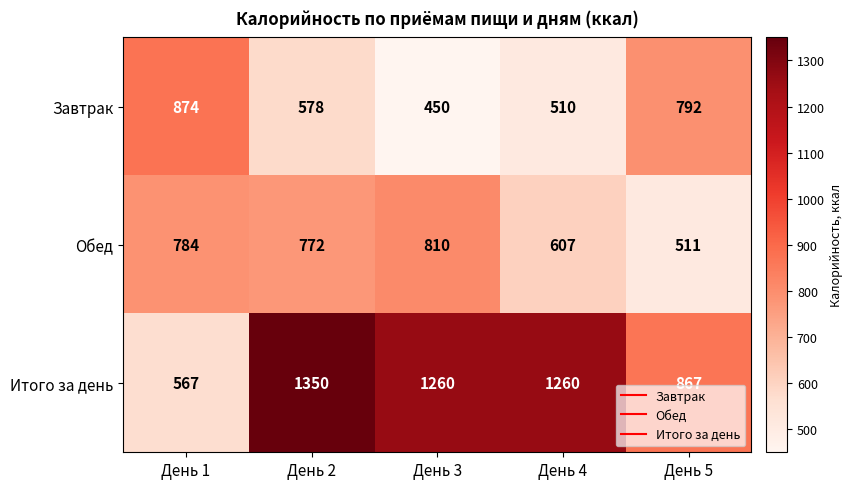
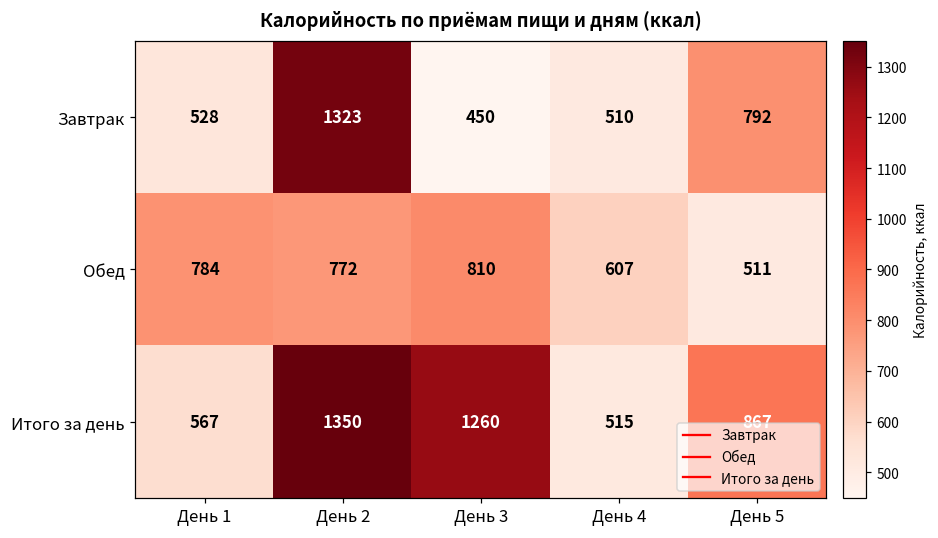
Завтрак, День 1: 874 -> 528
Завтрак, День 2: 578 -> 1323
Итого за день, День 4: 1260 -> 515
